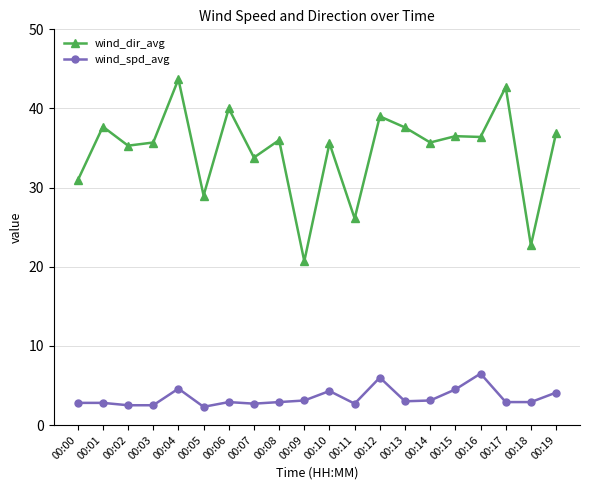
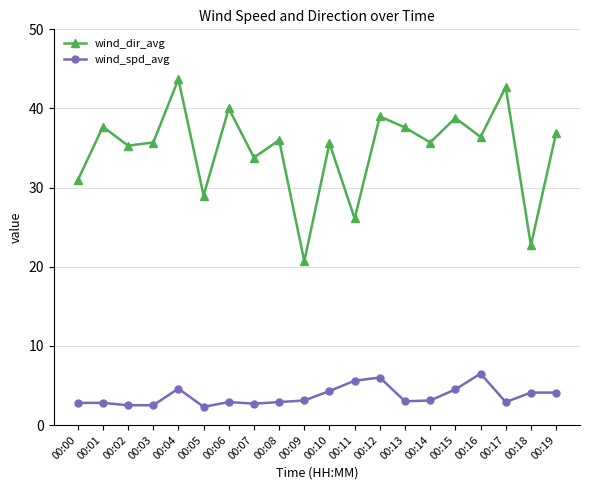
wind_spd_avg, 00:11: 3 -> 6
wind_dir_avg, 00:15: 37 -> 39
wind_spd_avg, 00:18: 3 -> 4
